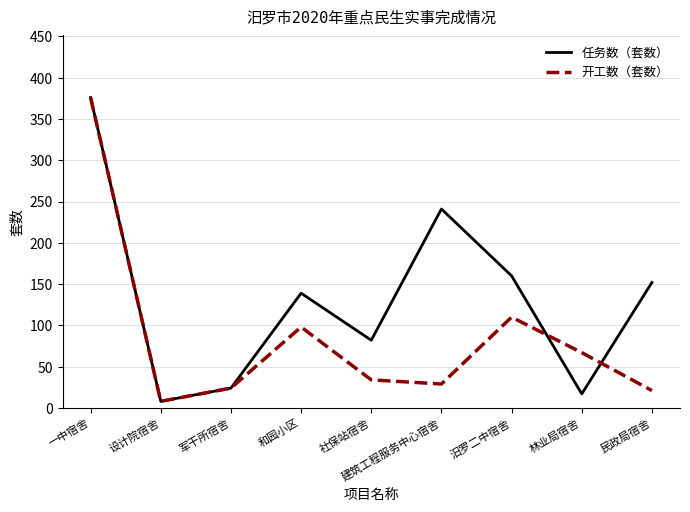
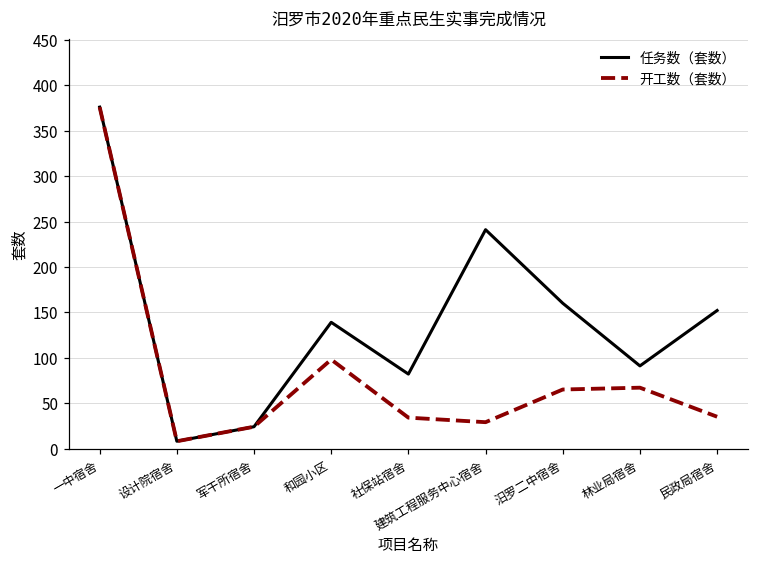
开工数（套数）, 汨罗二中宿舍: 110 -> 70
任务数（套数）, 林业局宿舍: 20 -> 90
开工数（套数）, 民政局宿舍: 20 -> 40
